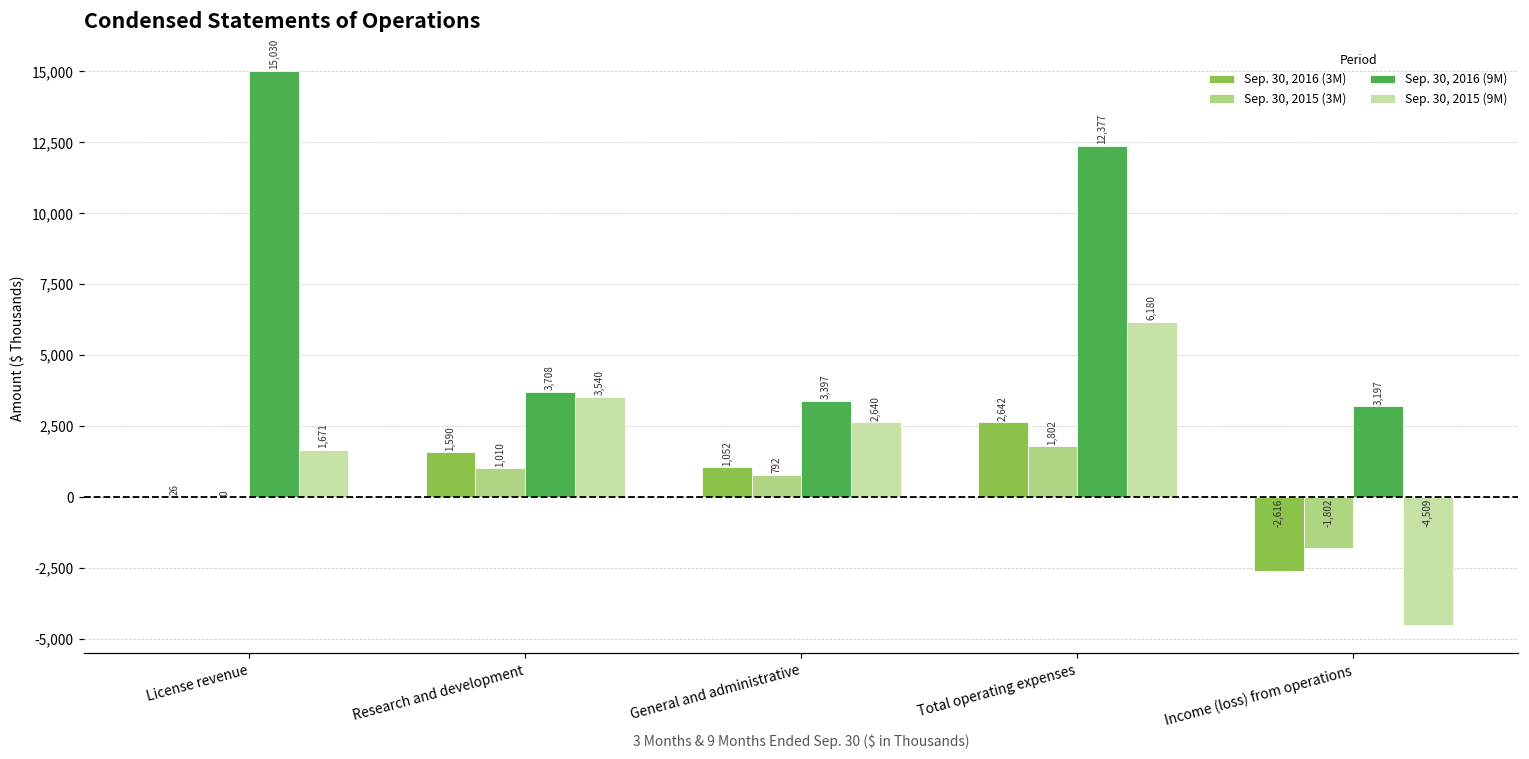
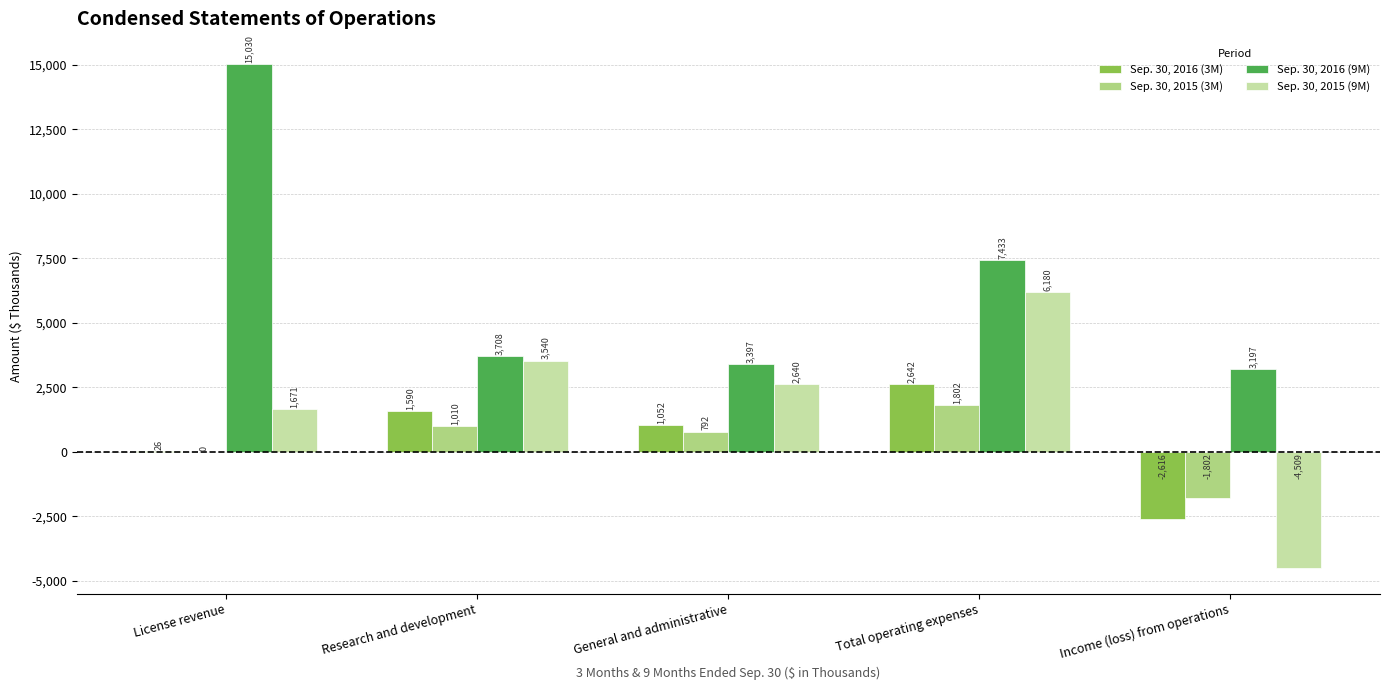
Sep. 30, 2016 (9M), Total operating expenses: 12,377 -> 7,433
